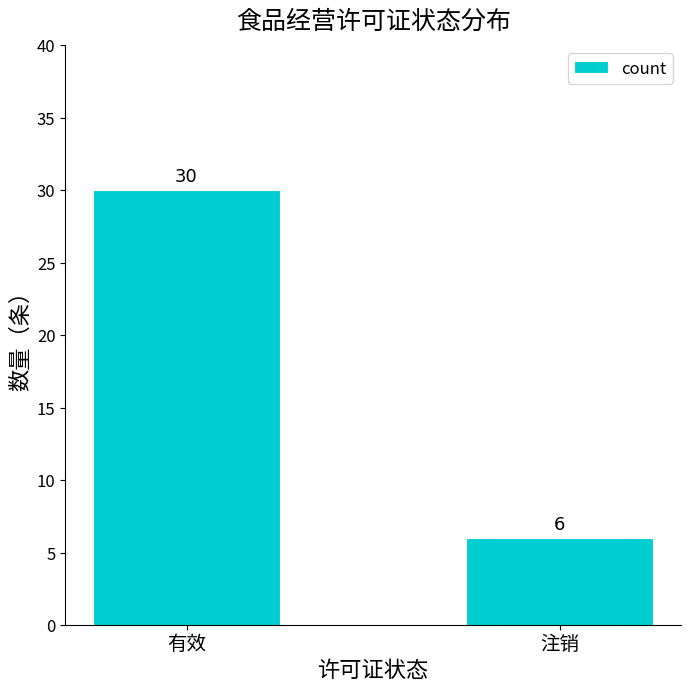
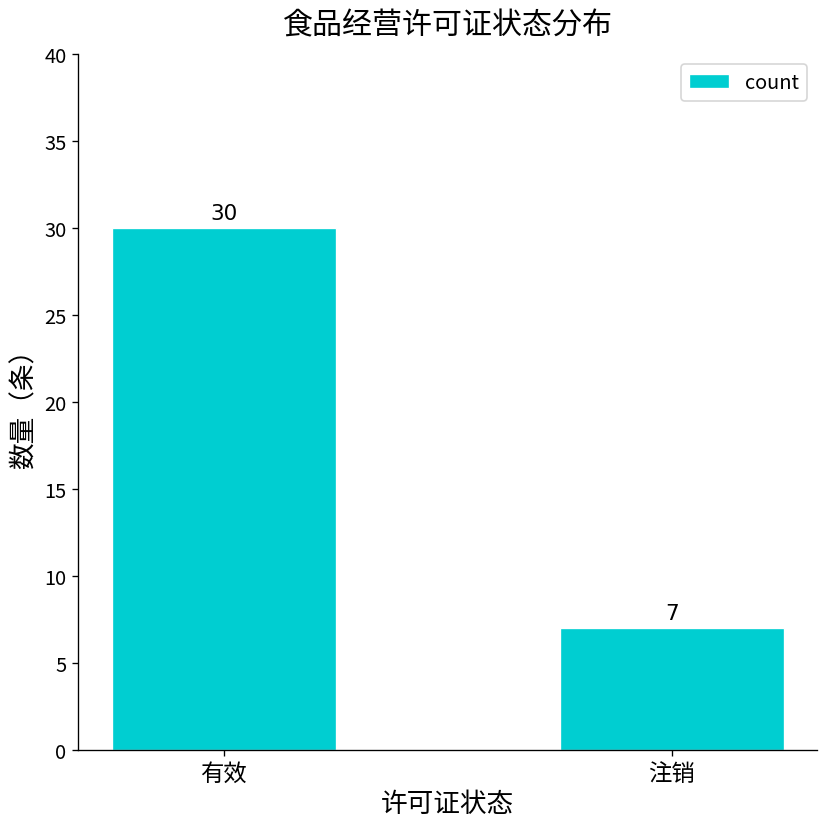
注销: 6 -> 7
